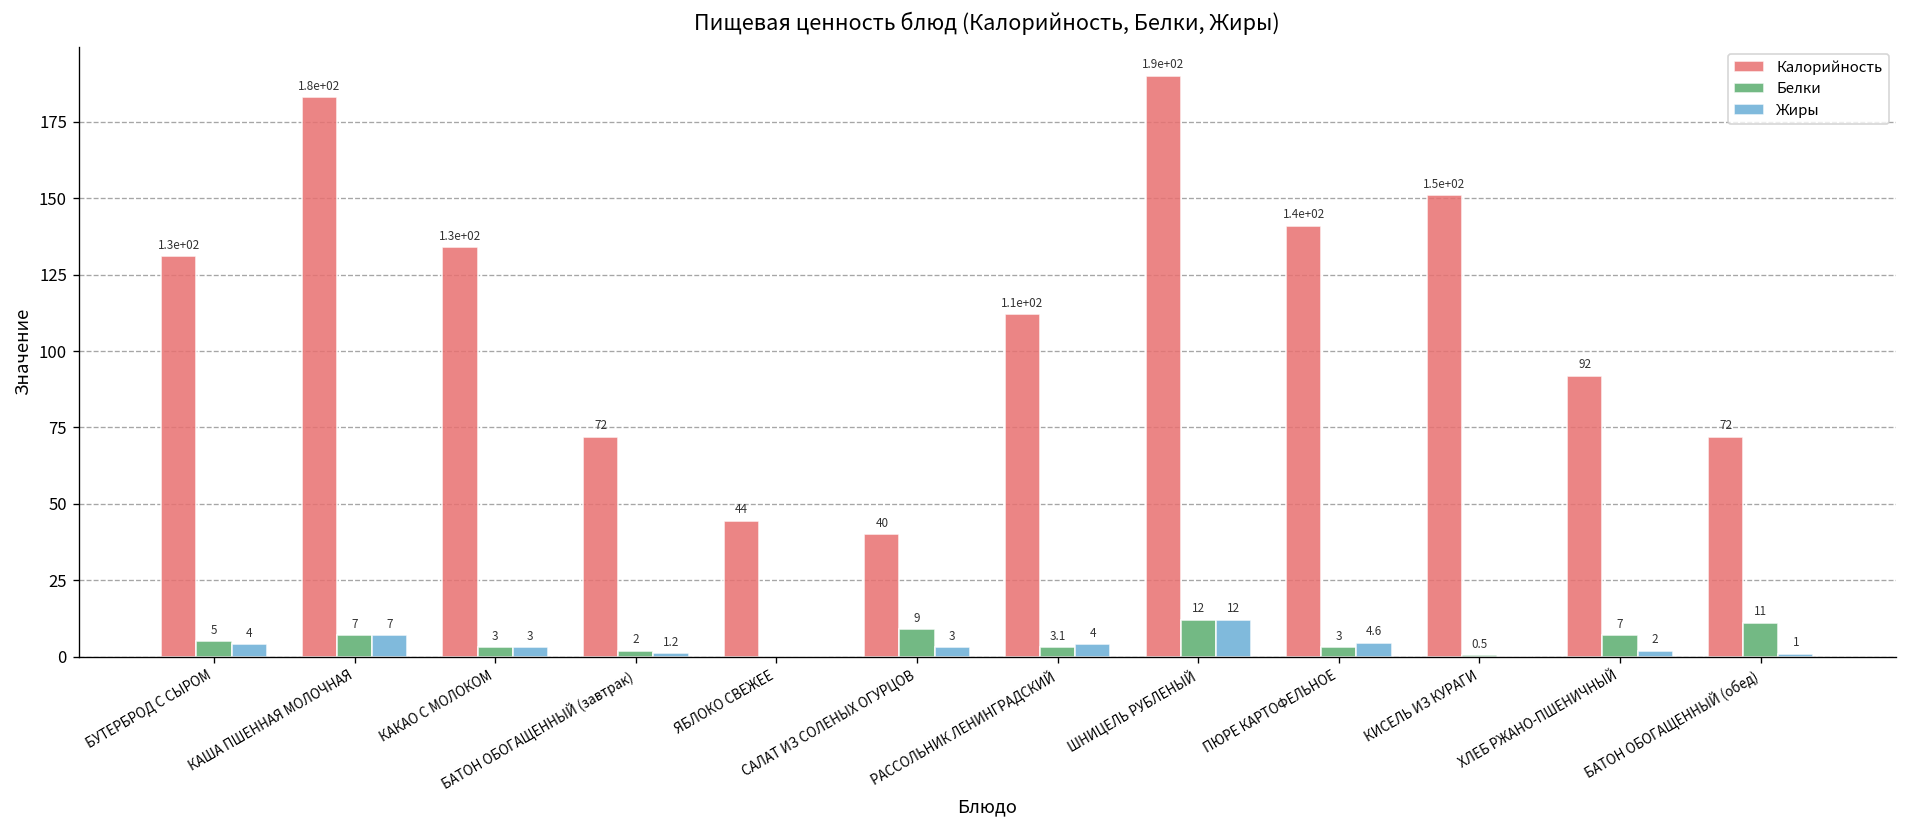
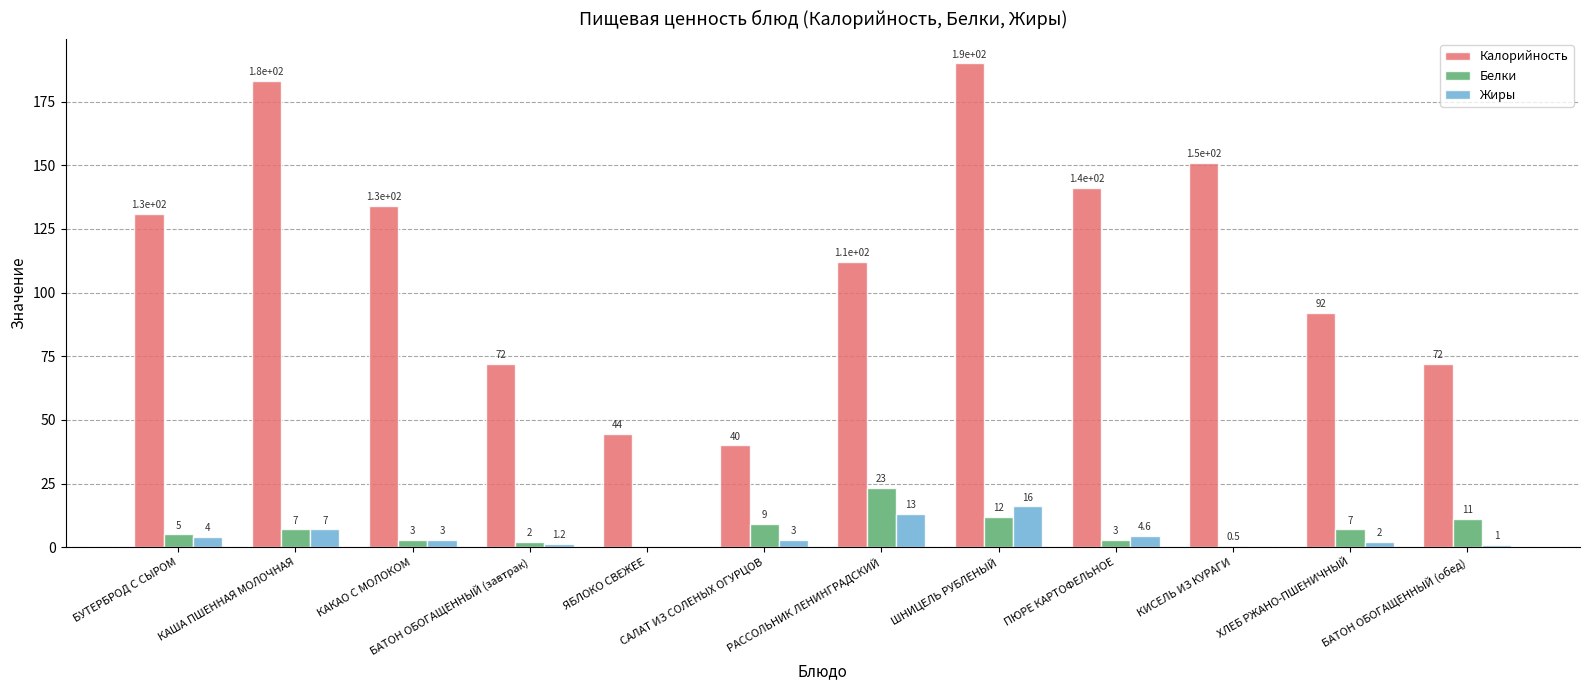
Белки, РАССОЛЬНИК ЛЕНИНГРАДСКИЙ: 3.1 -> 23
Жиры, РАССОЛЬНИК ЛЕНИНГРАДСКИЙ: 4 -> 13
Жиры, ШНИЦЕЛЬ РУБЛЕНЫЙ: 12 -> 16
